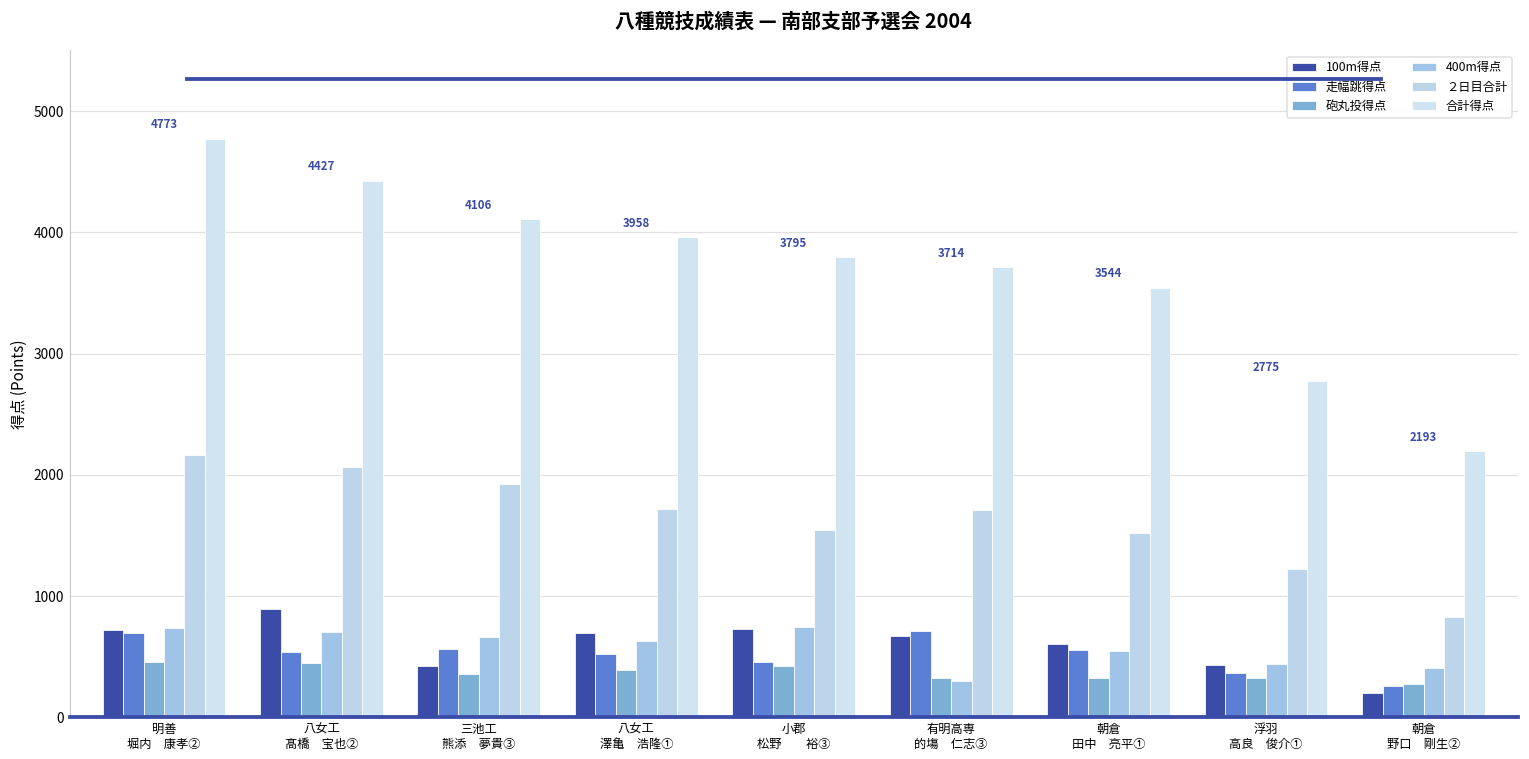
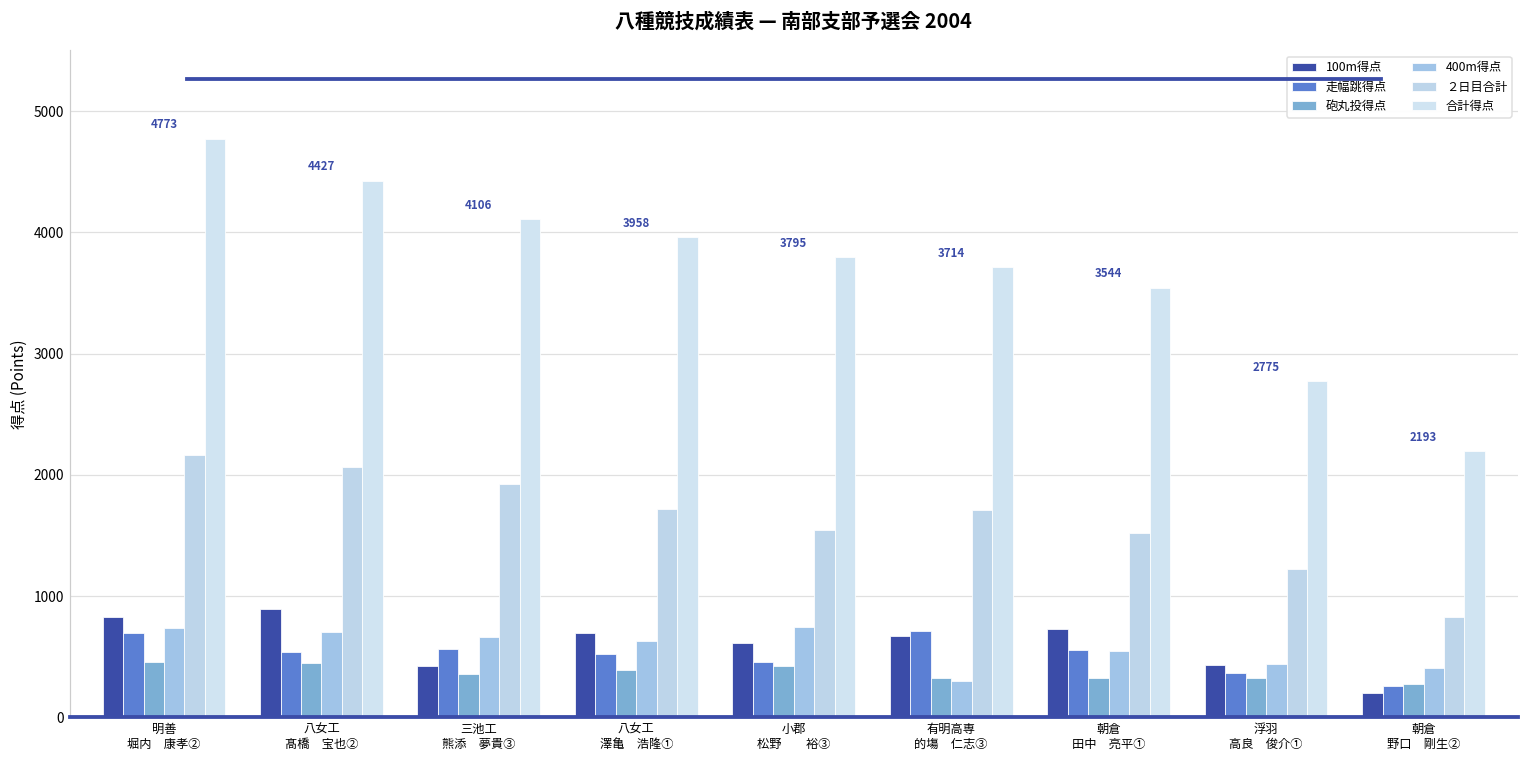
100m得点, 明善 堀内 康孝②: 720 -> 820
100m得点, 小郡 松野 裕③: 730 -> 620
100m得点, 朝倉 田中 亮平①: 600 -> 730
